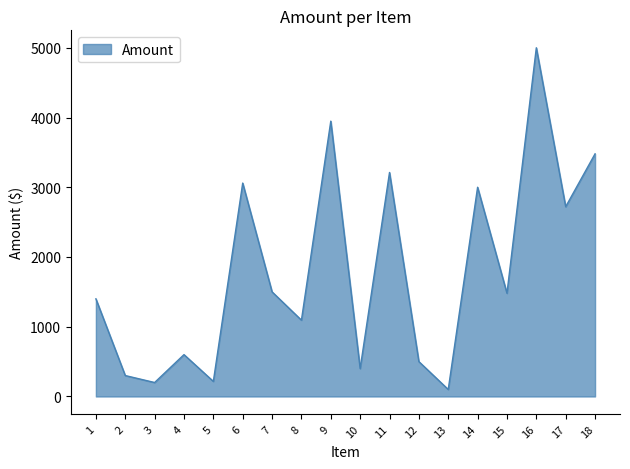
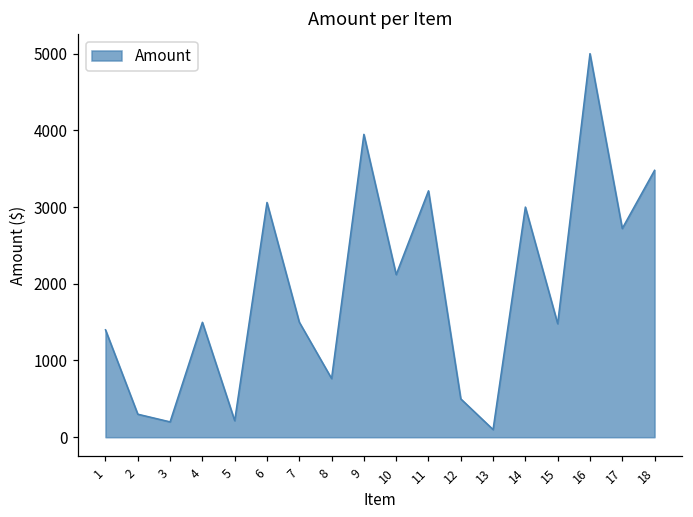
4: 600 -> 1500
8: 1100 -> 800
10: 400 -> 2100
